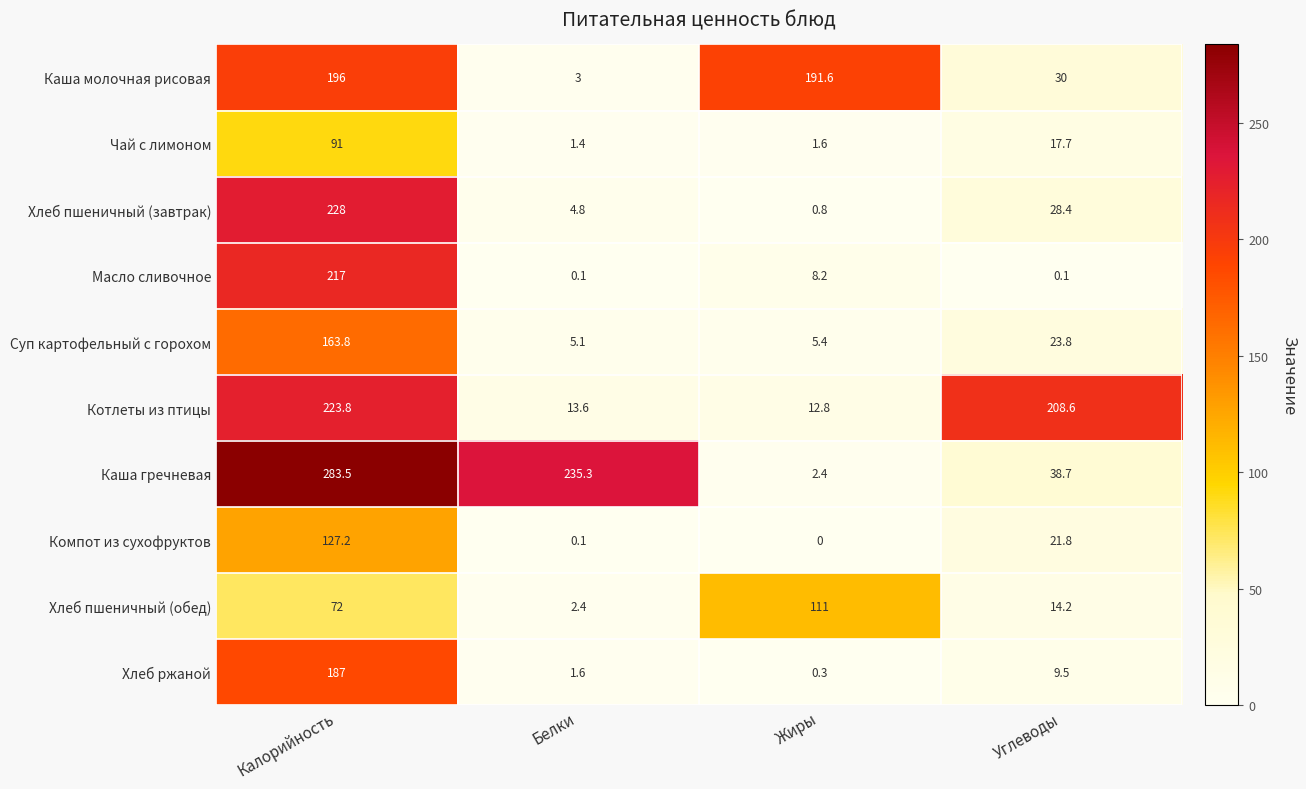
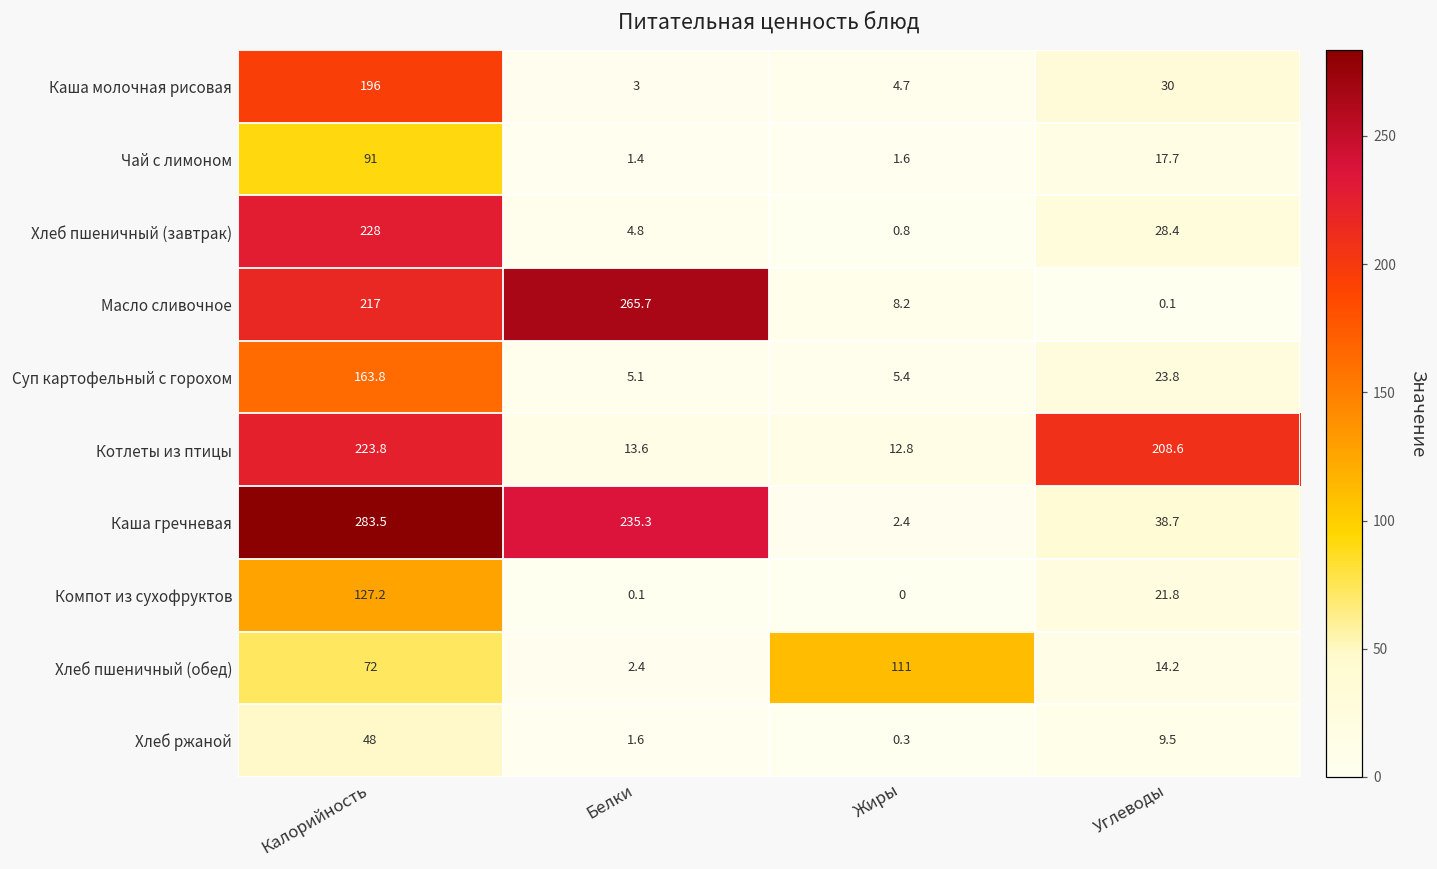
Каша молочная рисовая, Жиры: 191.6 -> 4.7
Масло сливочное, Белки: 0.1 -> 265.7
Хлеб ржаной, Калорийность: 187 -> 48
